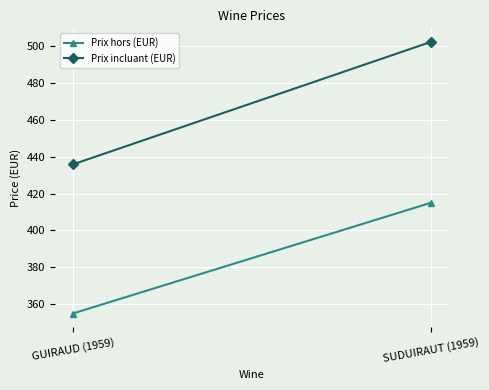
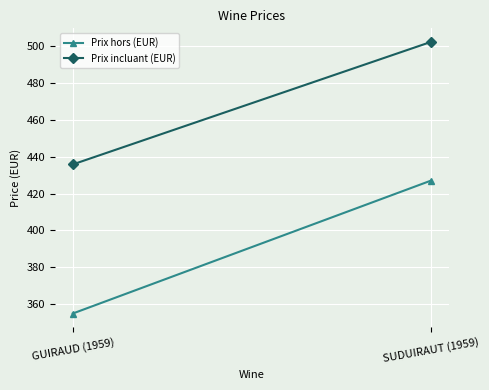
Prix hors (EUR), SUDUIRAUT (1959): 415 -> 427
